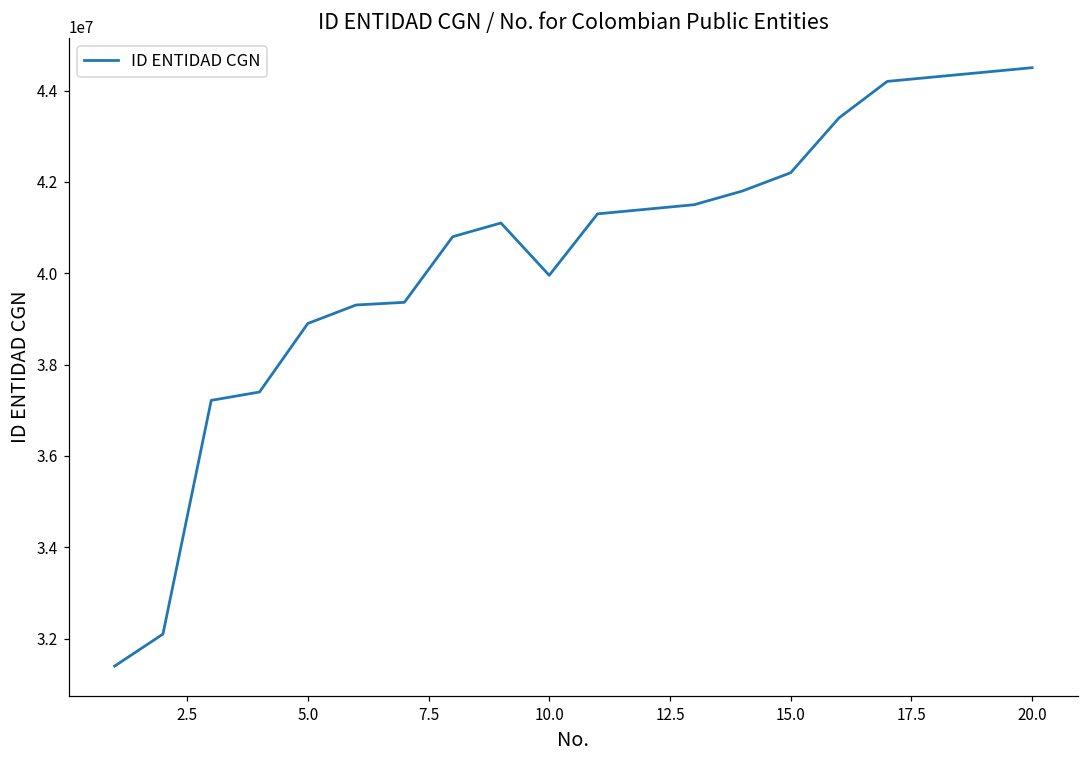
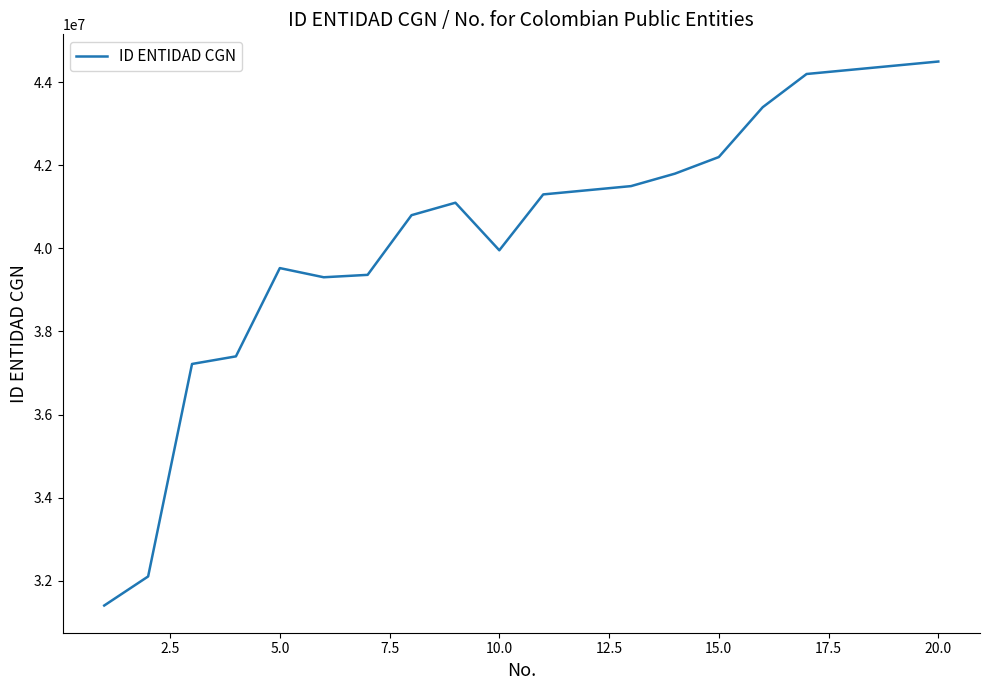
5.0: 38900000 -> 39500000
